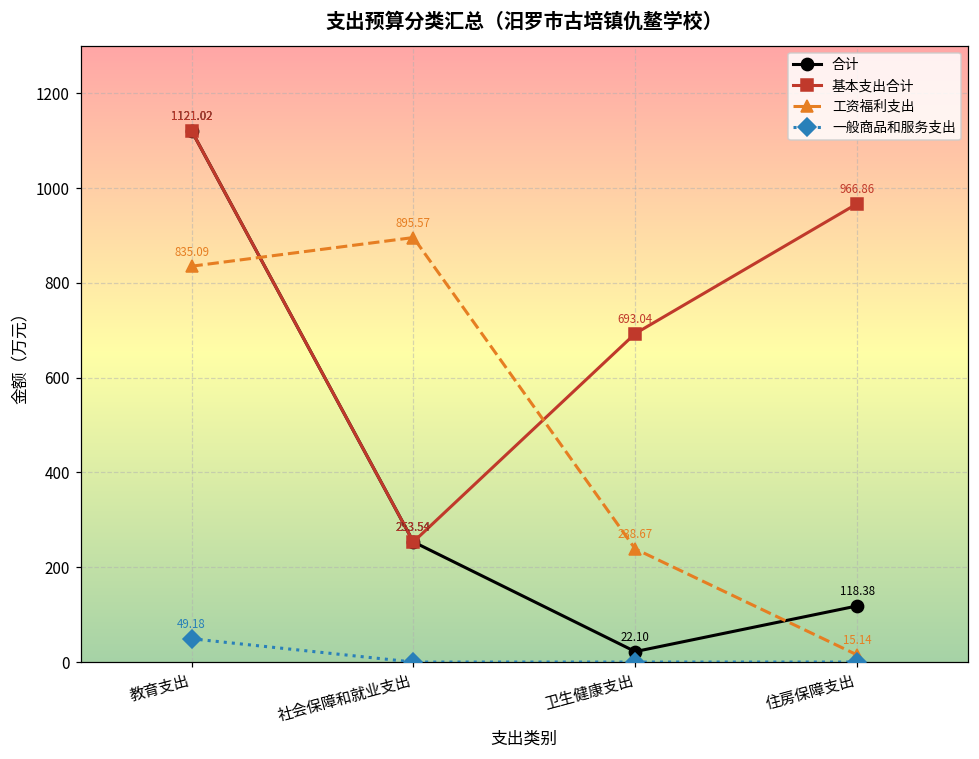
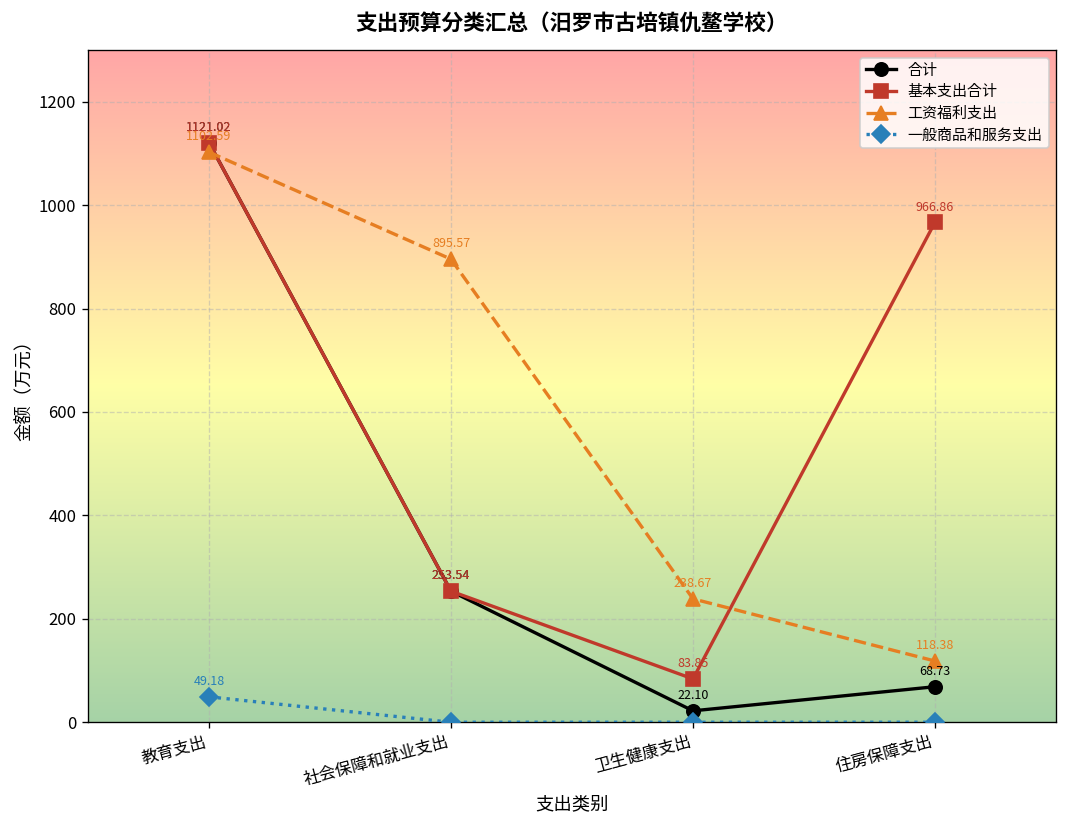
工资福利支出, 教育支出: 835.09 -> 1102.59
基本支出合计, 卫生健康支出: 693.04 -> 83.85
合计, 住房保障支出: 118.38 -> 68.73
工资福利支出, 住房保障支出: 15.14 -> 118.38
